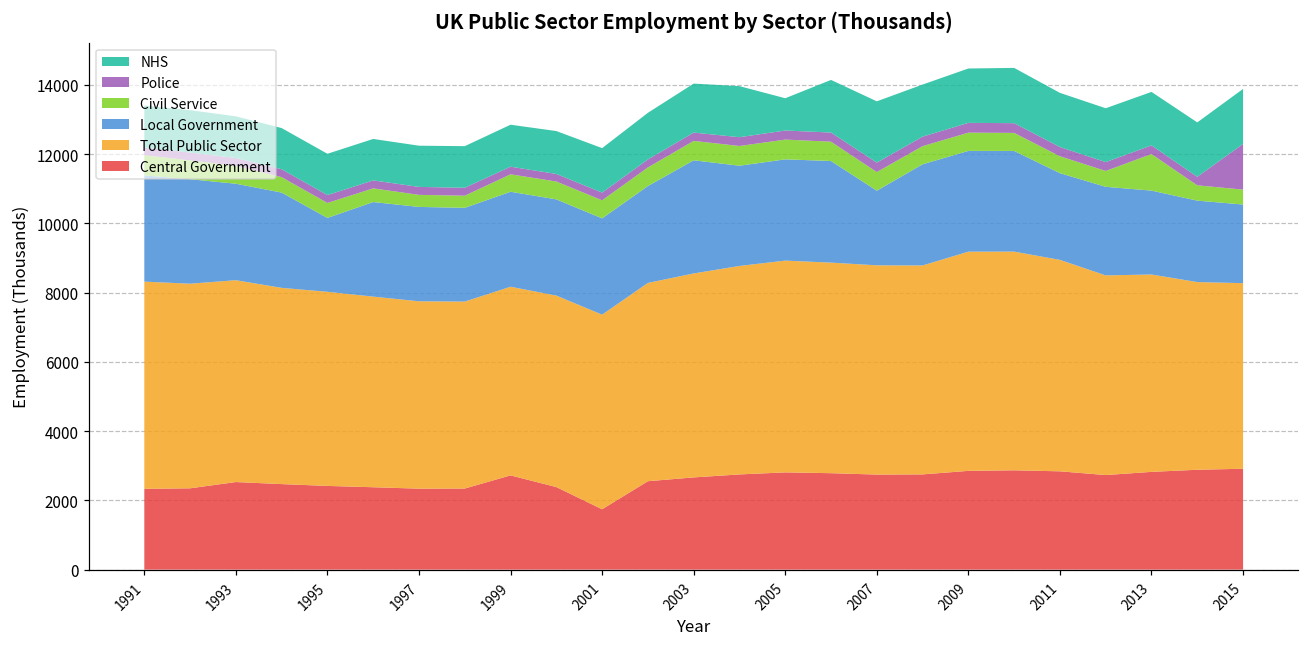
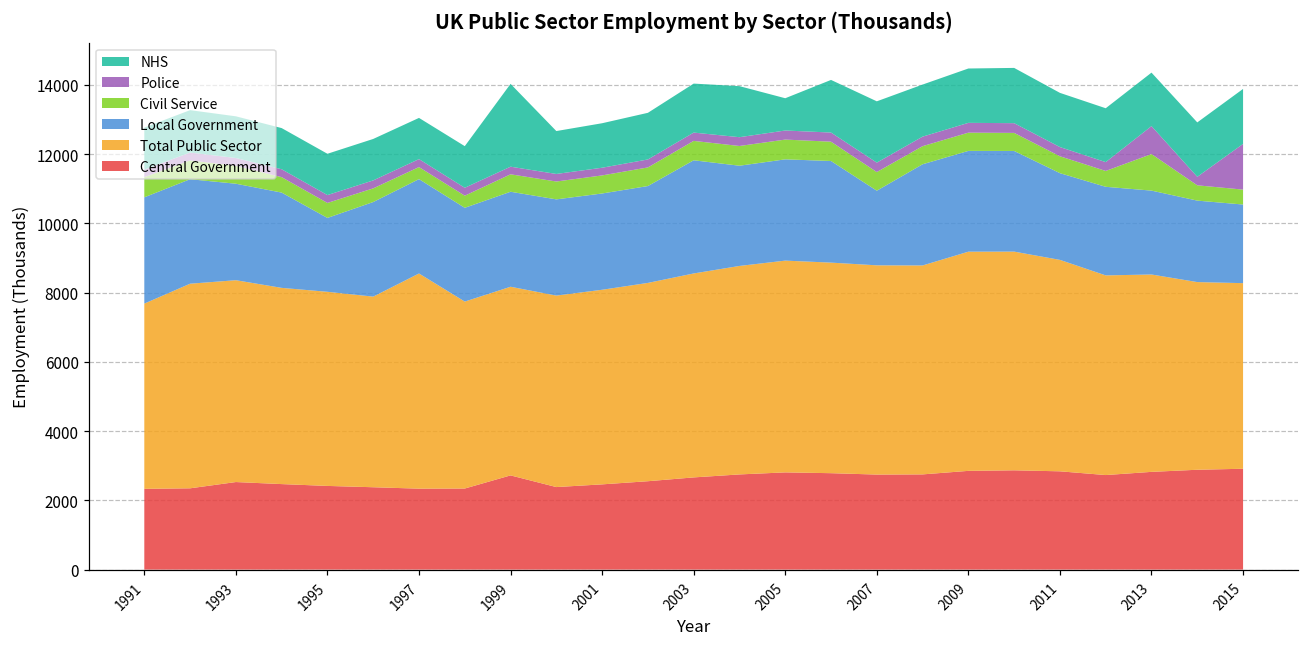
Total Public Sector, 1991: 6000 -> 5400
Total Public Sector, 1997: 5400 -> 6200
NHS, 1999: 1200 -> 2400
Central Government, 2001: 1700 -> 2500
Police, 2013: 300 -> 800
